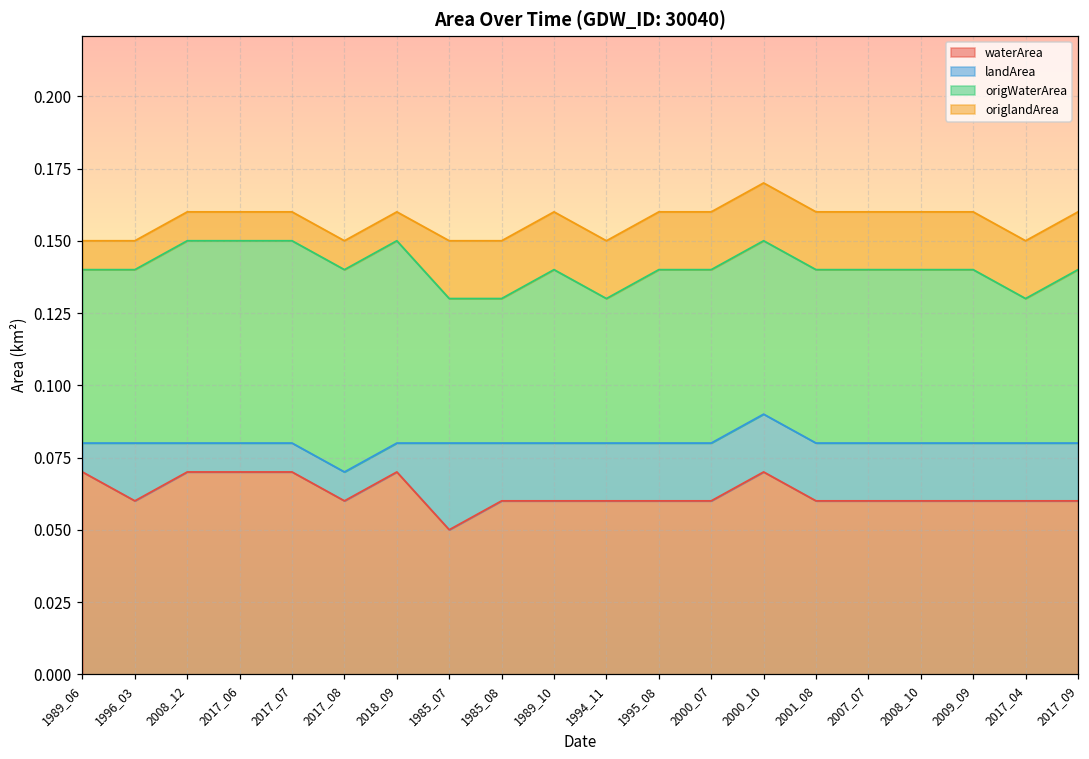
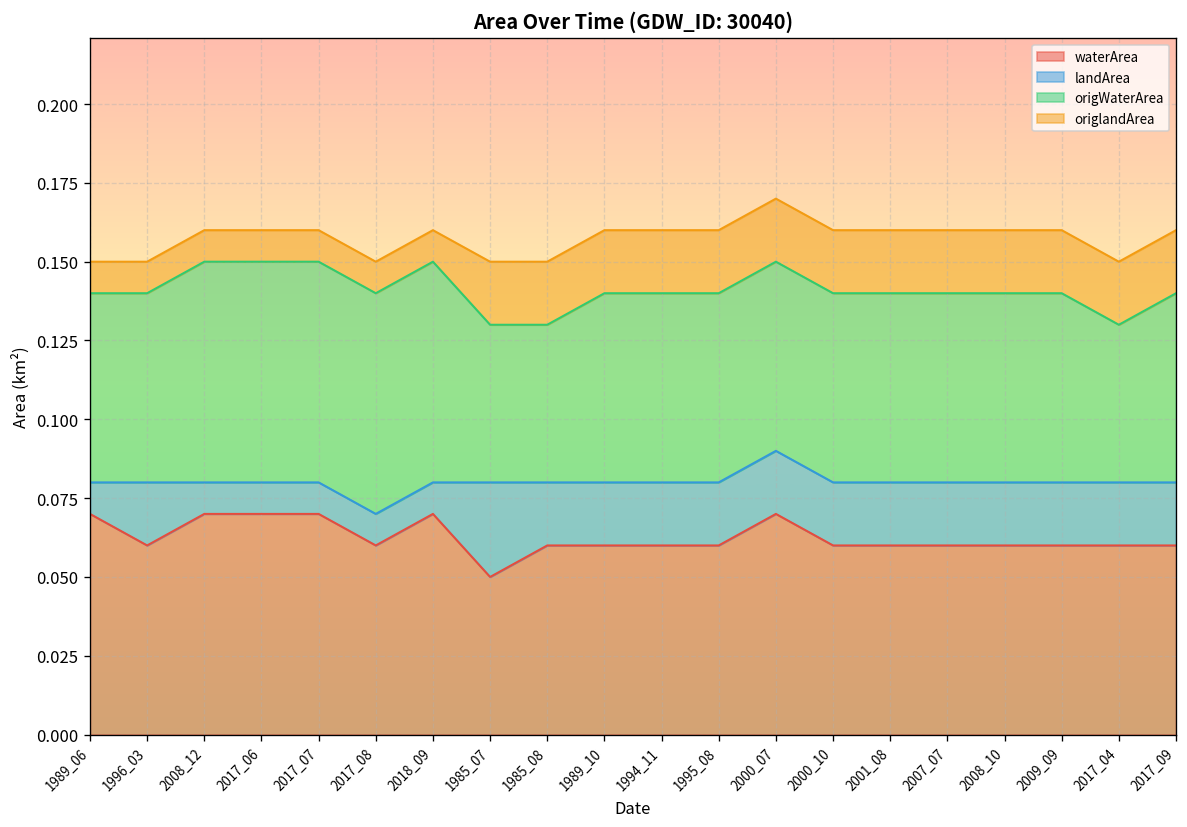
origWaterArea, 1994_11: 0.130 -> 0.140
waterArea, 2000_07: 0.06 -> 0.07
waterArea, 2000_10: 0.07 -> 0.06
